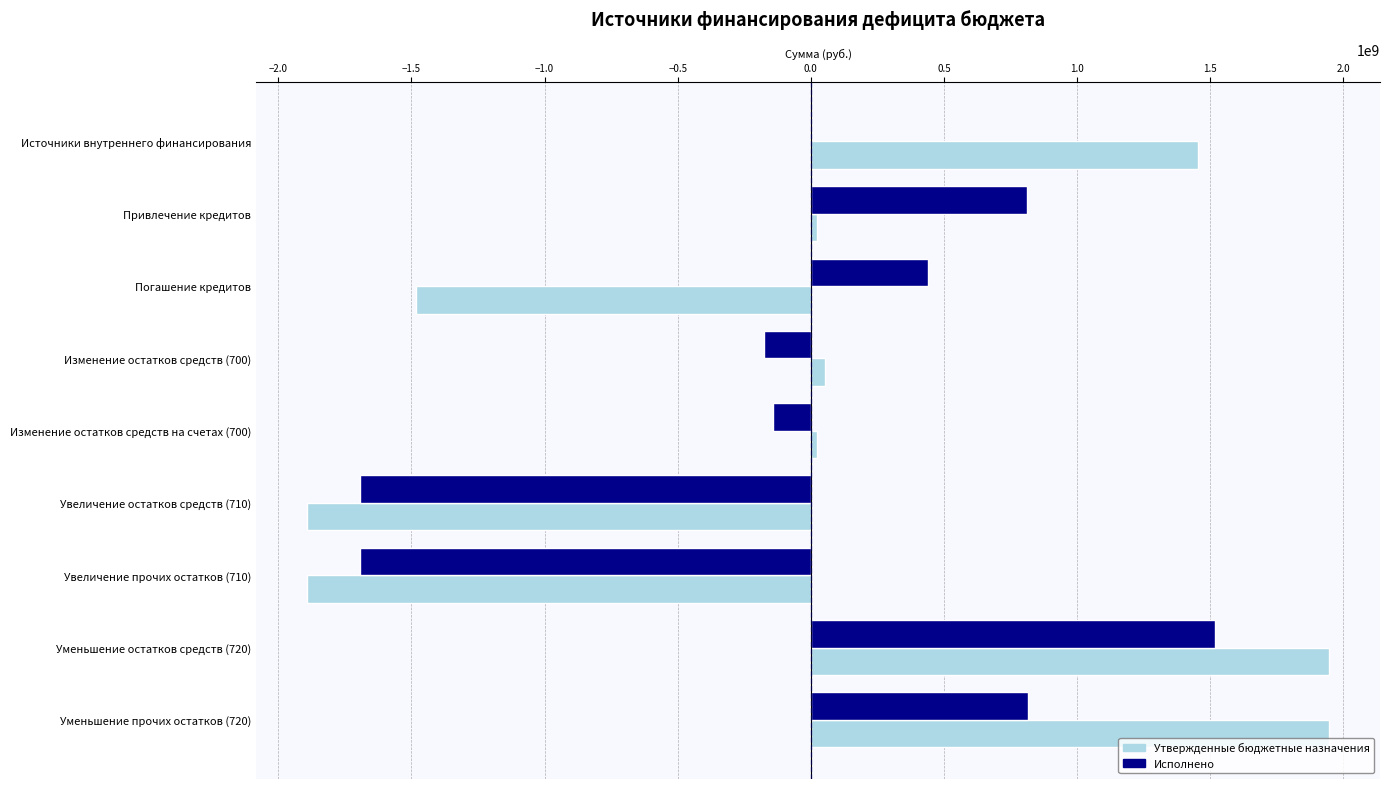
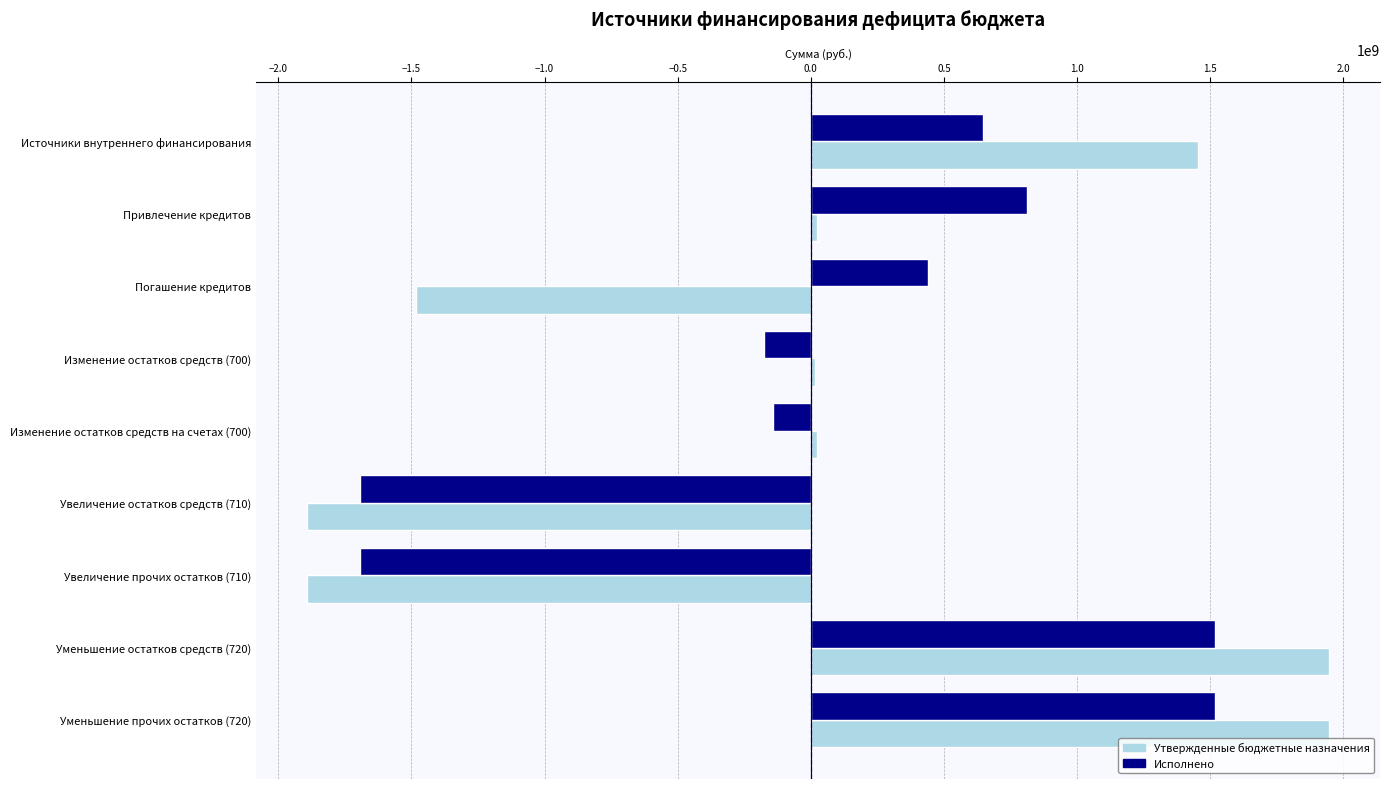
Исполнено, Источники внутреннего финансирования: 0 -> 650000000
Утвержденные бюджетные назначения, Изменение остатков средств (700): 60000000 -> 20000000
Исполнено, Уменьшение прочих остатков (720): 820000000 -> 1520000000
